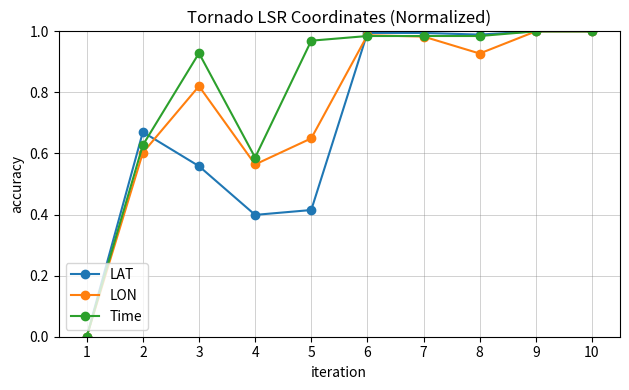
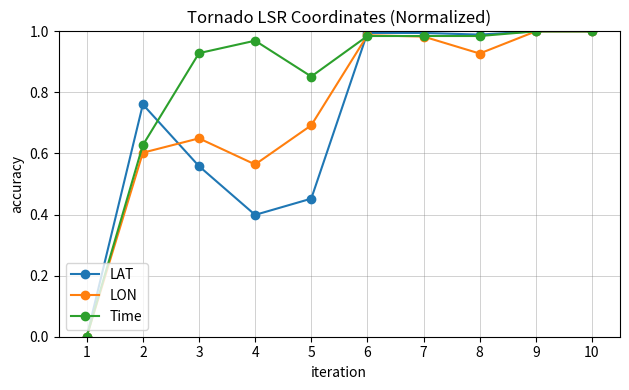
LAT, 2: 0.67 -> 0.76
LON, 3: 0.82 -> 0.65
Time, 4: 0.59 -> 0.97
LAT, 5: 0.41 -> 0.45
LON, 5: 0.65 -> 0.69
Time, 5: 0.97 -> 0.85
